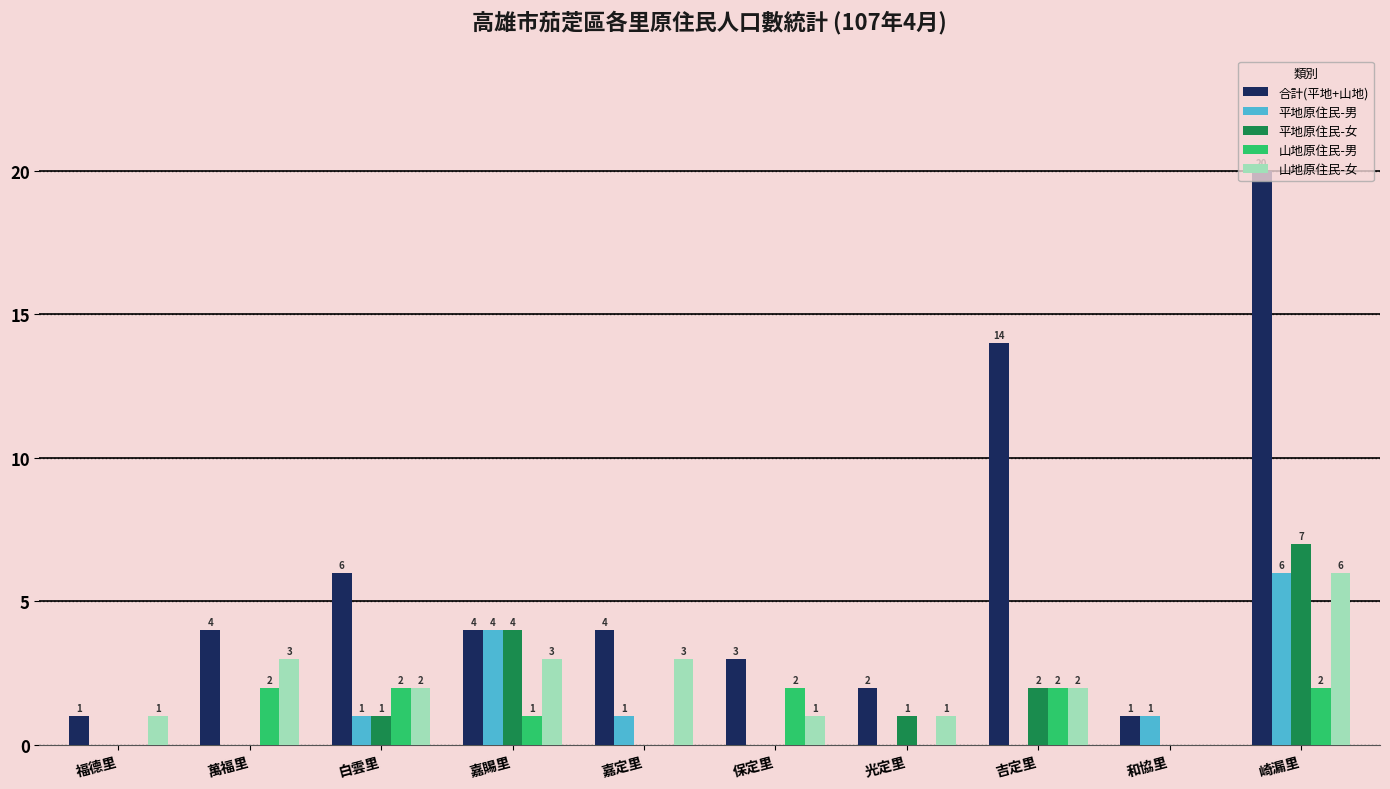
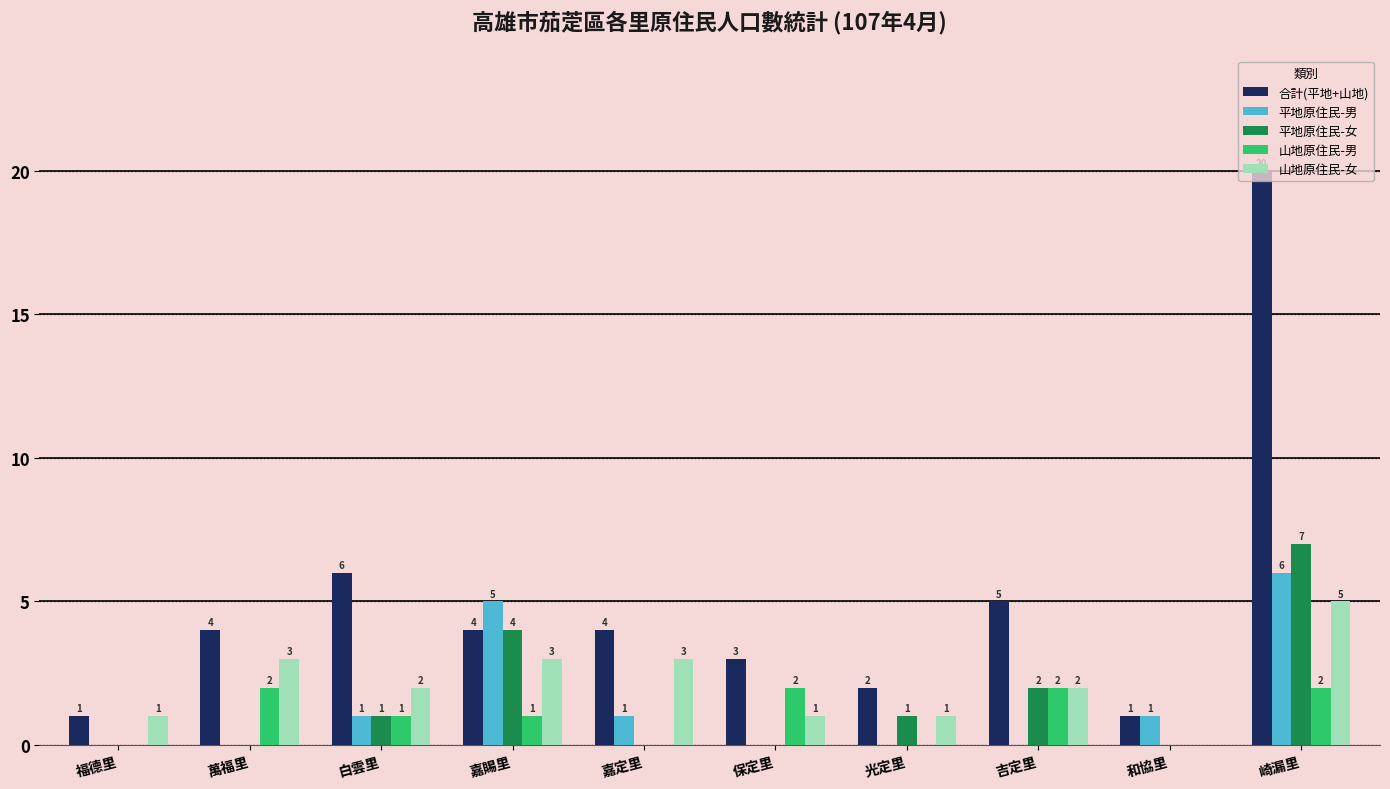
山地原住民-男, 白雲里: 2 -> 1
平地原住民-男, 嘉賜里: 4 -> 5
合計(平地+山地), 吉定里: 14 -> 5
山地原住民-女, 崎漏里: 6 -> 5
